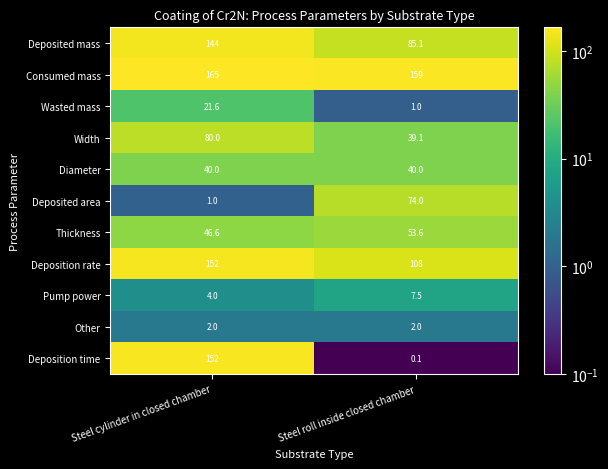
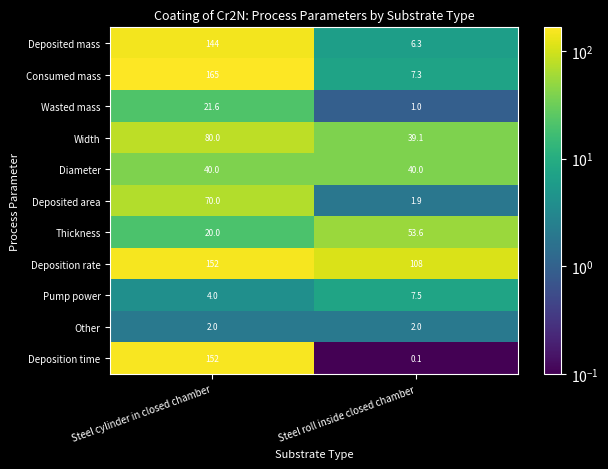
Deposited mass, Steel roll inside closed chamber: 85.1 -> 6.3
Consumed mass, Steel roll inside closed chamber: 159 -> 7.3
Deposited area, Steel cylinder in closed chamber: 1.0 -> 70.0
Deposited area, Steel roll inside closed chamber: 74.0 -> 1.9
Thickness, Steel cylinder in closed chamber: 46.6 -> 20.0
